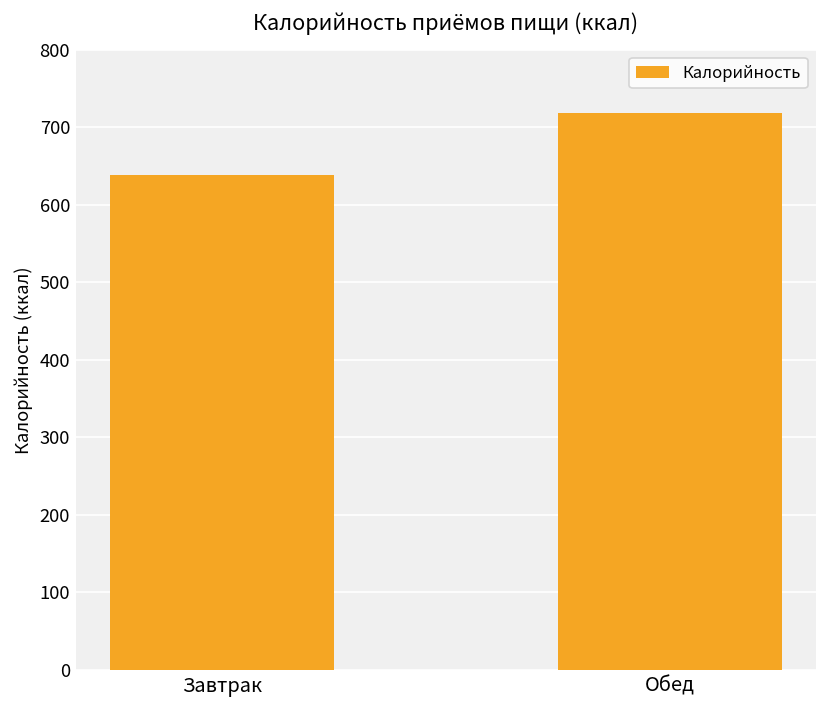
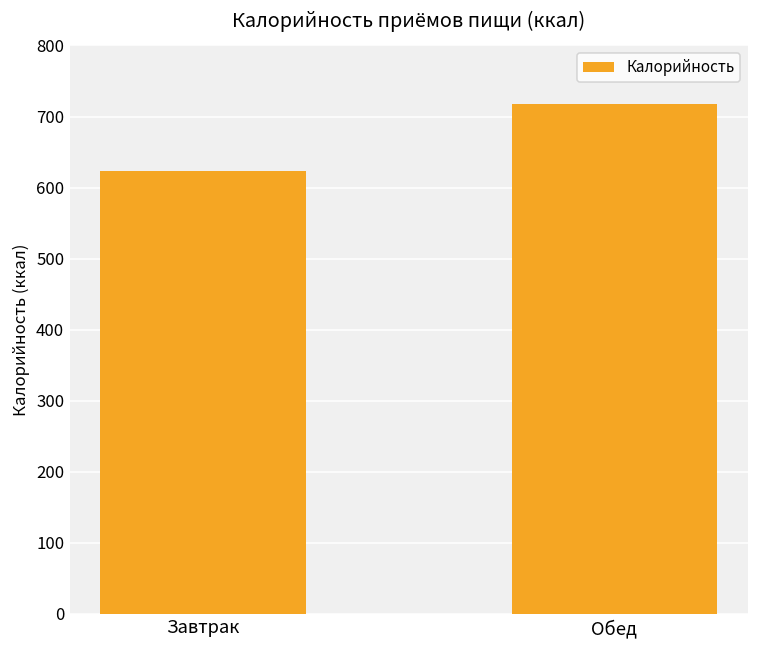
Завтрак: 640 -> 620
